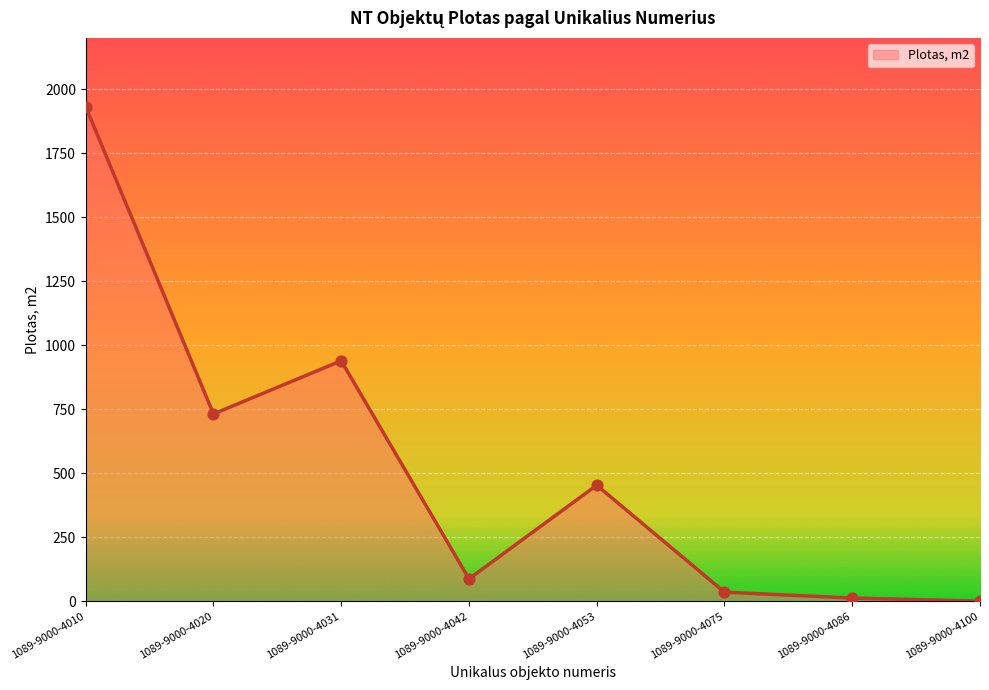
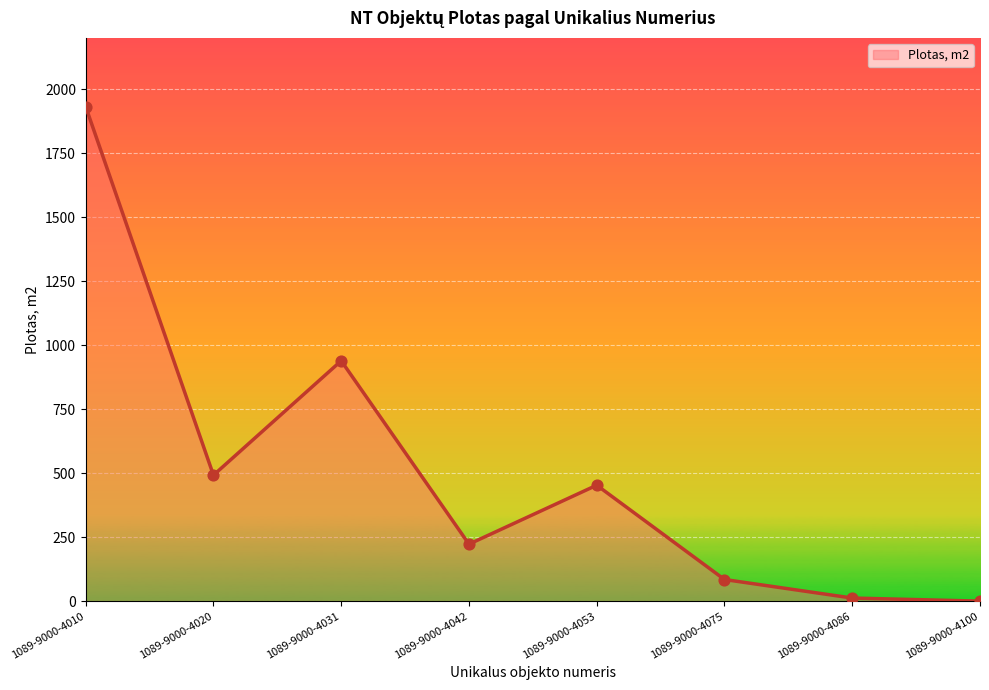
1089-9000-4020: 730 -> 490
1089-9000-4042: 90 -> 220
1089-9000-4075: 40 -> 80
